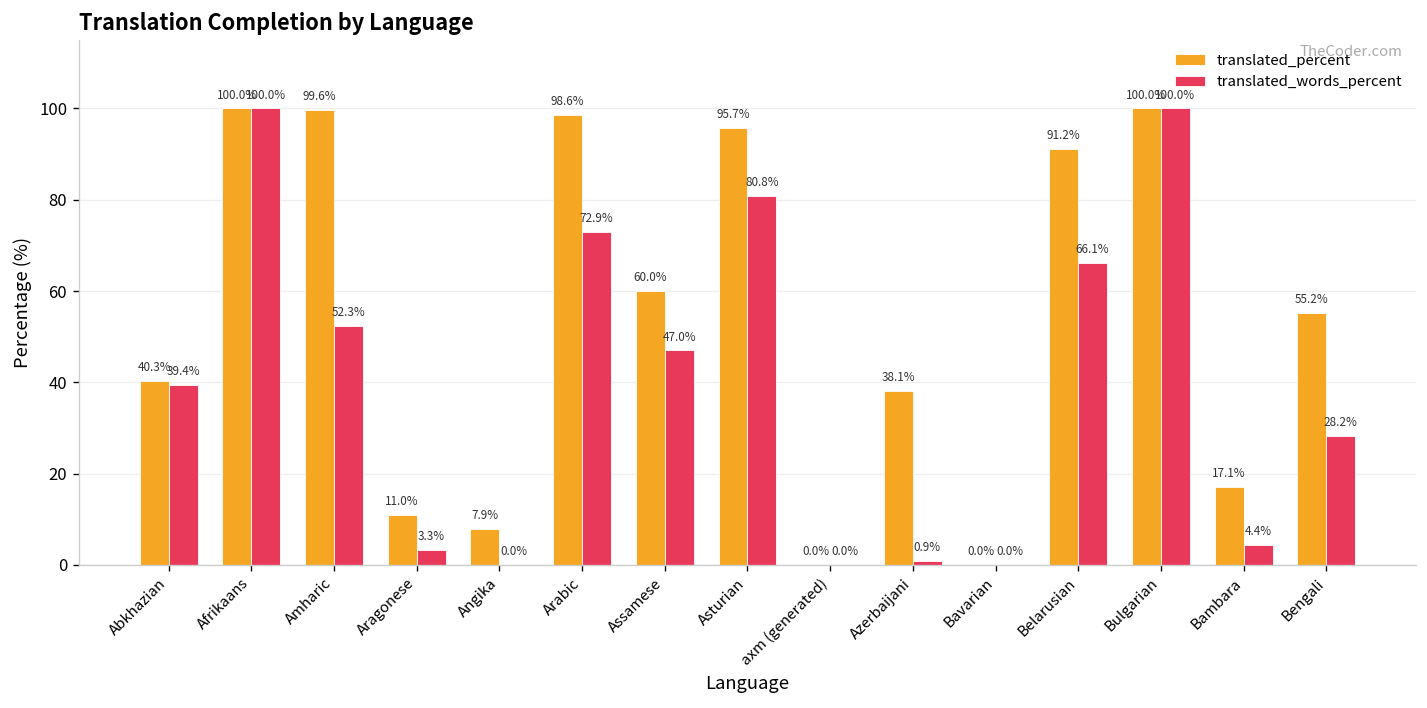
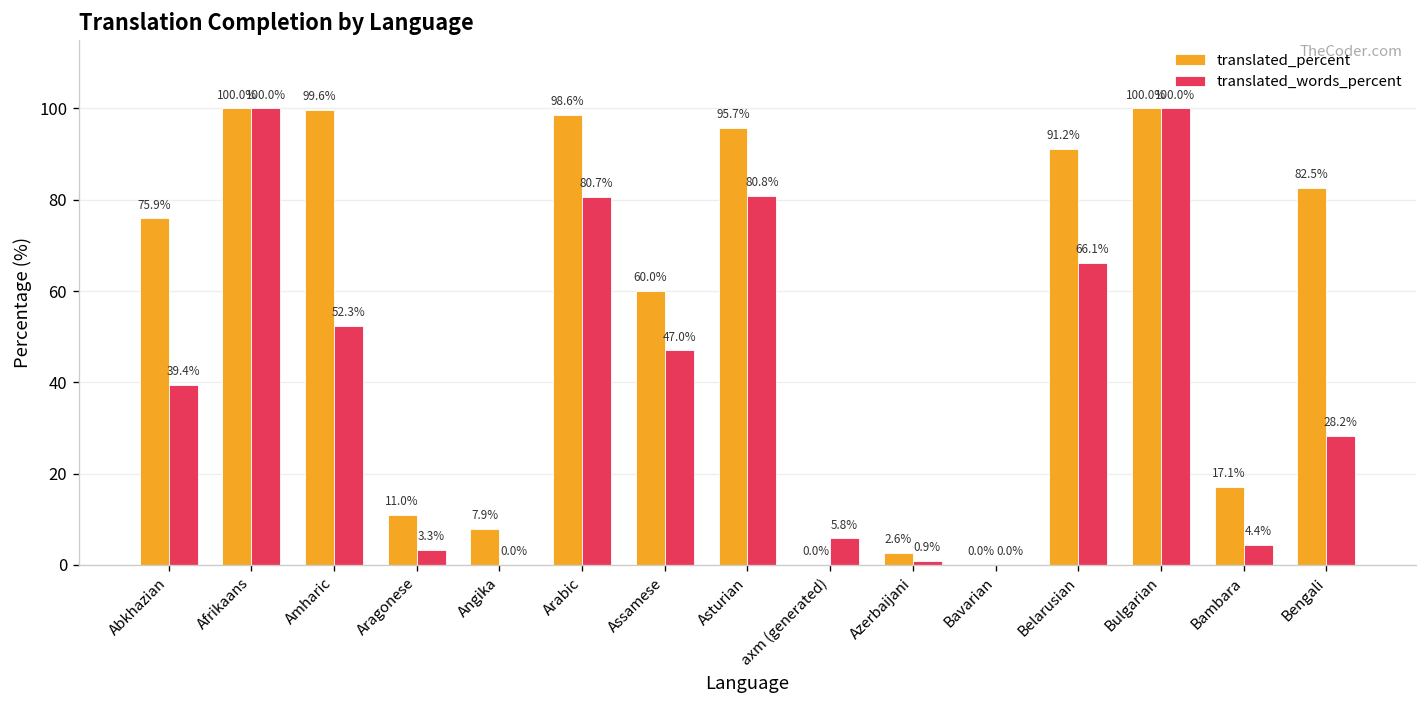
translated_percent, Abkhazian: 40.3% -> 75.9%
translated_words_percent, Arabic: 72.9% -> 80.7%
translated_words_percent, axm (generated): 0.0% -> 5.8%
translated_percent, Azerbaijani: 38.1% -> 2.6%
translated_percent, Bengali: 55.2% -> 82.5%
